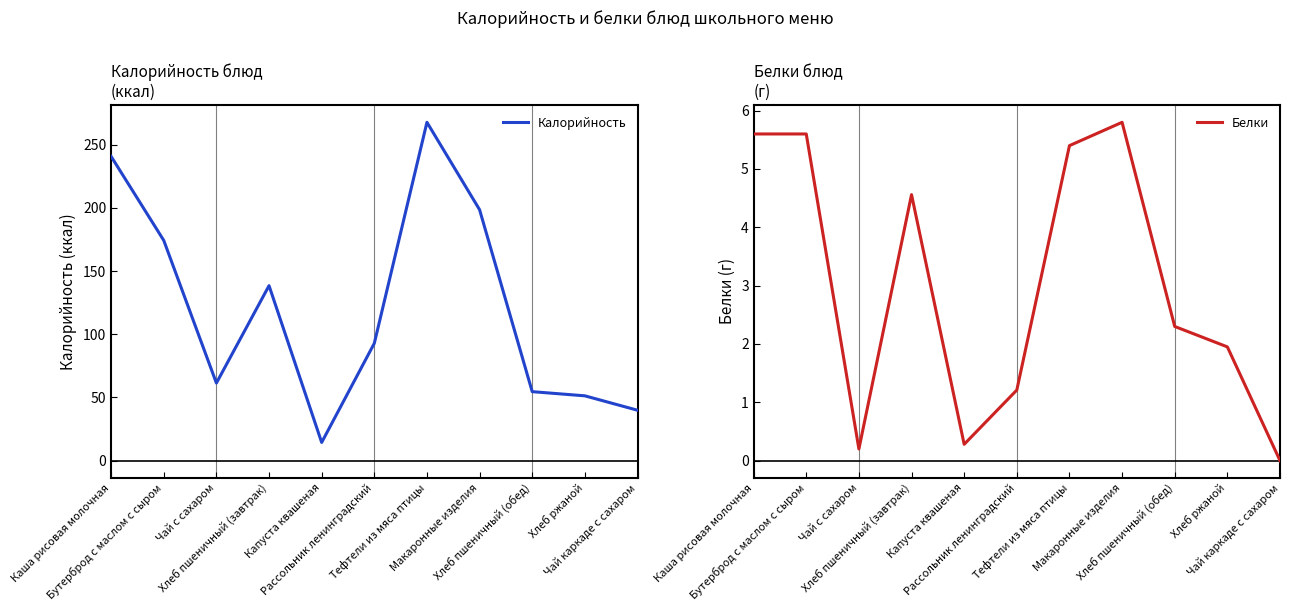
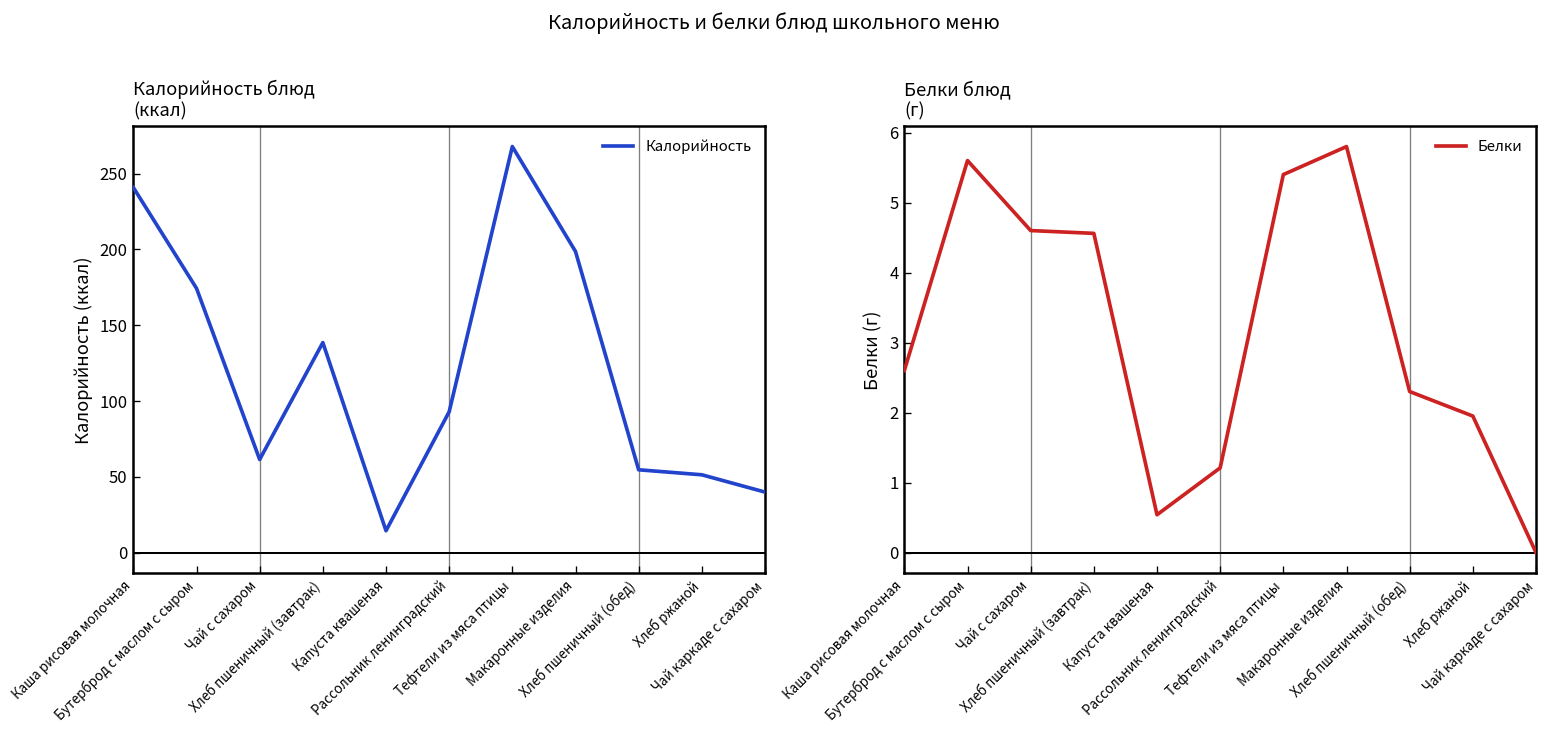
Белки блюд (г), Каша рисовая молочная: 5.6 -> 2.6
Белки блюд (г), Чай с сахаром: 0.2 -> 4.6
Белки блюд (г), Капуста квашеная: 0.3 -> 0.5
